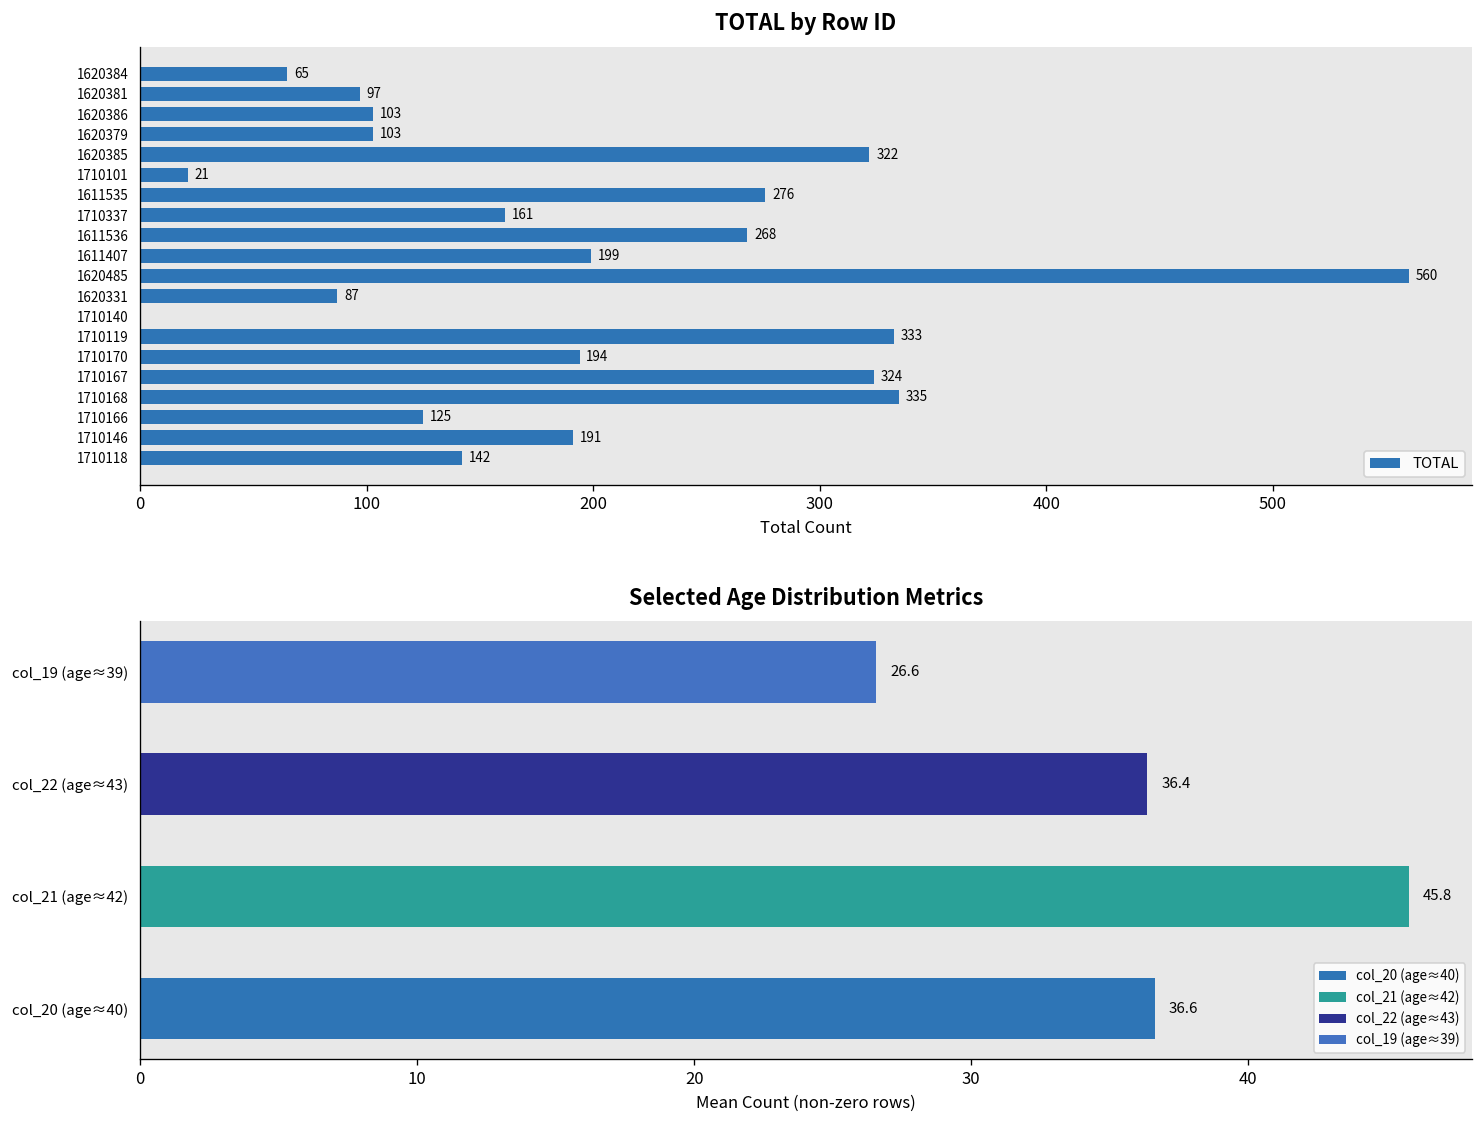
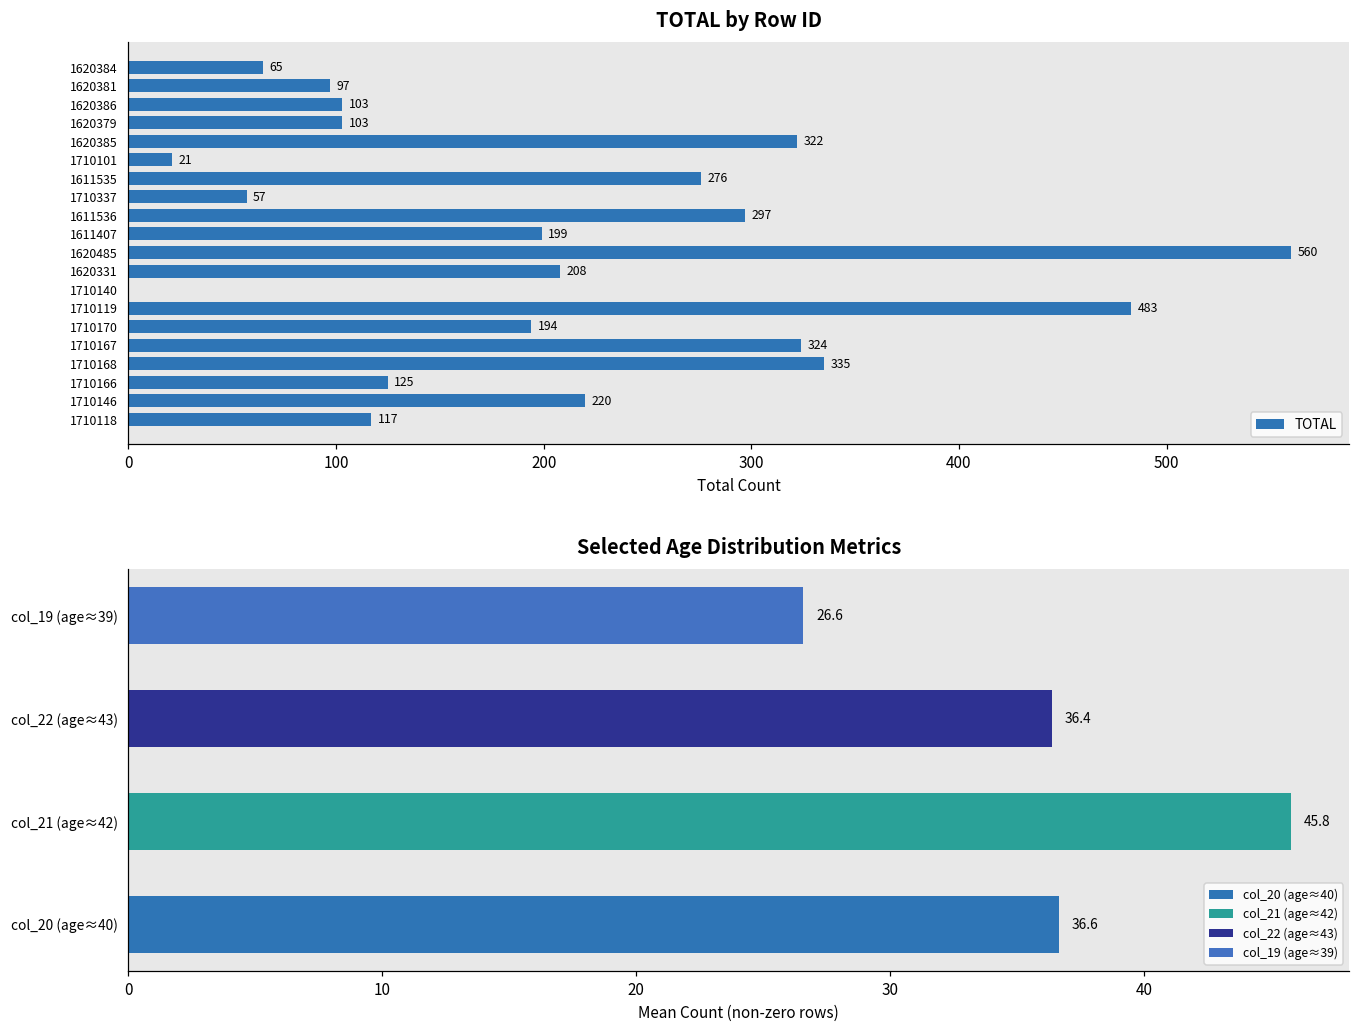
TOTAL by Row ID, 1710337: 161 -> 57
TOTAL by Row ID, 1611536: 268 -> 297
TOTAL by Row ID, 1620331: 87 -> 208
TOTAL by Row ID, 1710119: 333 -> 483
TOTAL by Row ID, 1710146: 191 -> 220
TOTAL by Row ID, 1710118: 142 -> 117
